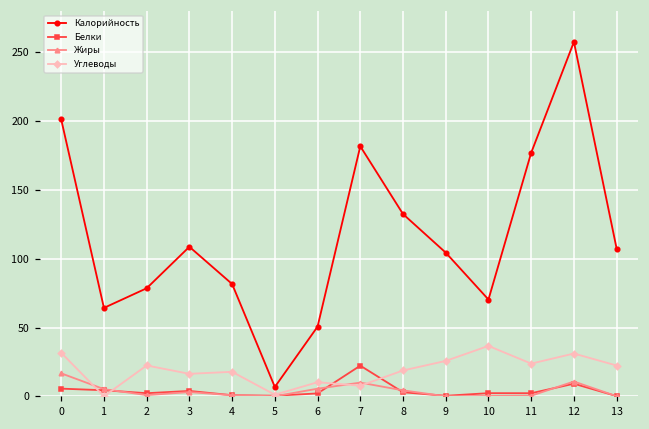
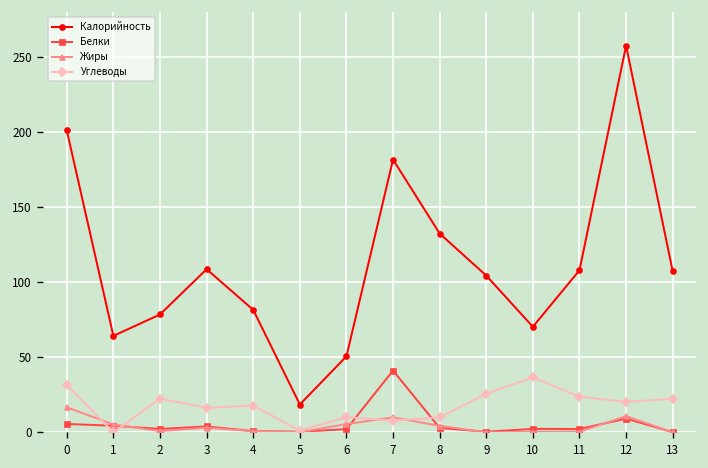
Калорийность, 5: 7 -> 19
Белки, 7: 22 -> 41
Углеводы, 8: 19 -> 10
Калорийность, 11: 177 -> 108
Углеводы, 12: 31 -> 20
